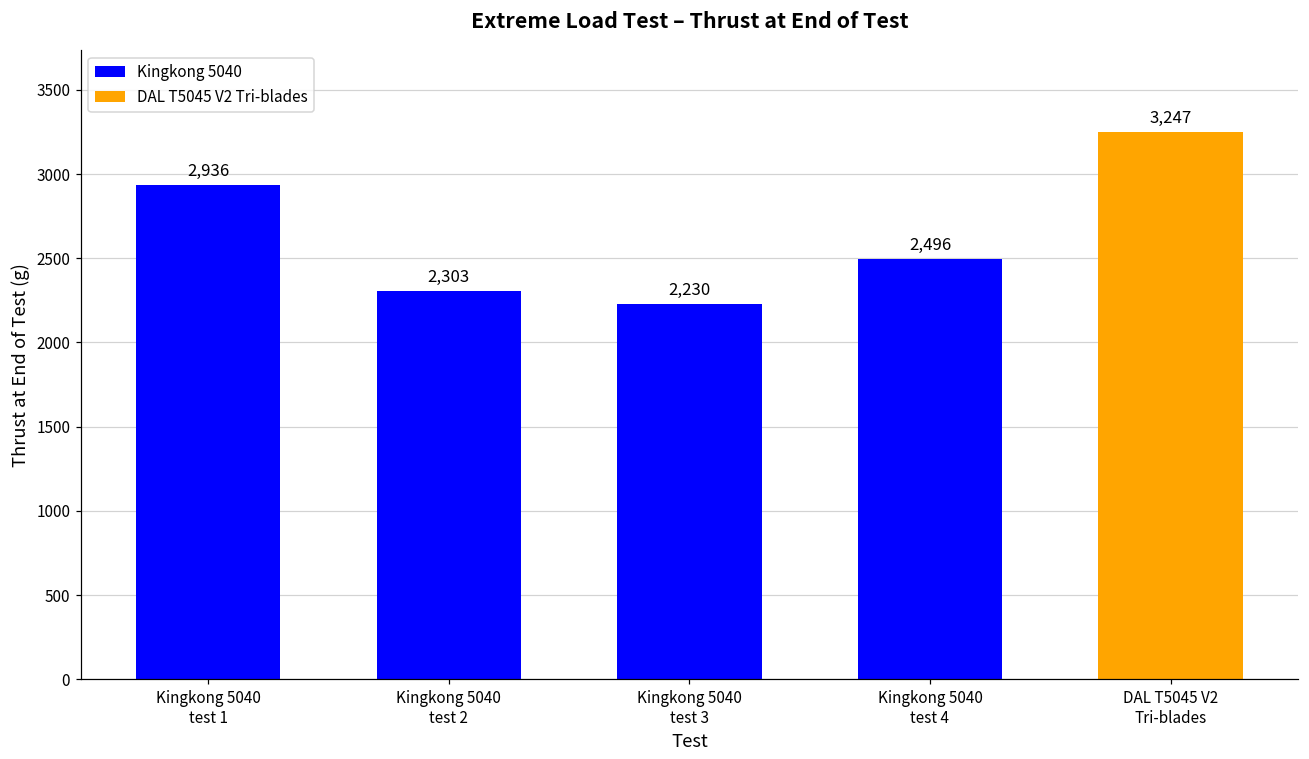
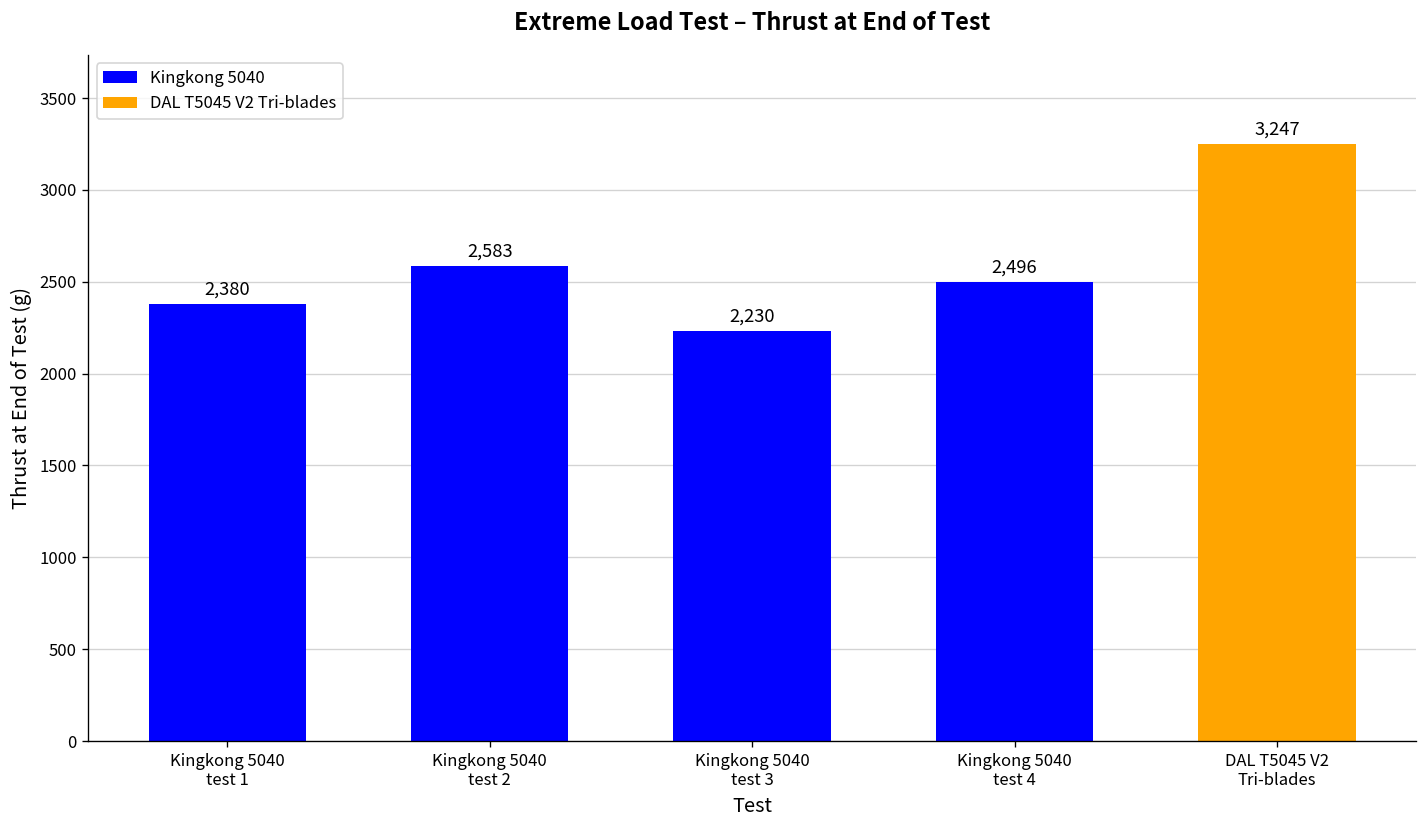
Kingkong 5040 test 1: 2,936 -> 2,380
Kingkong 5040 test 2: 2,303 -> 2,583
